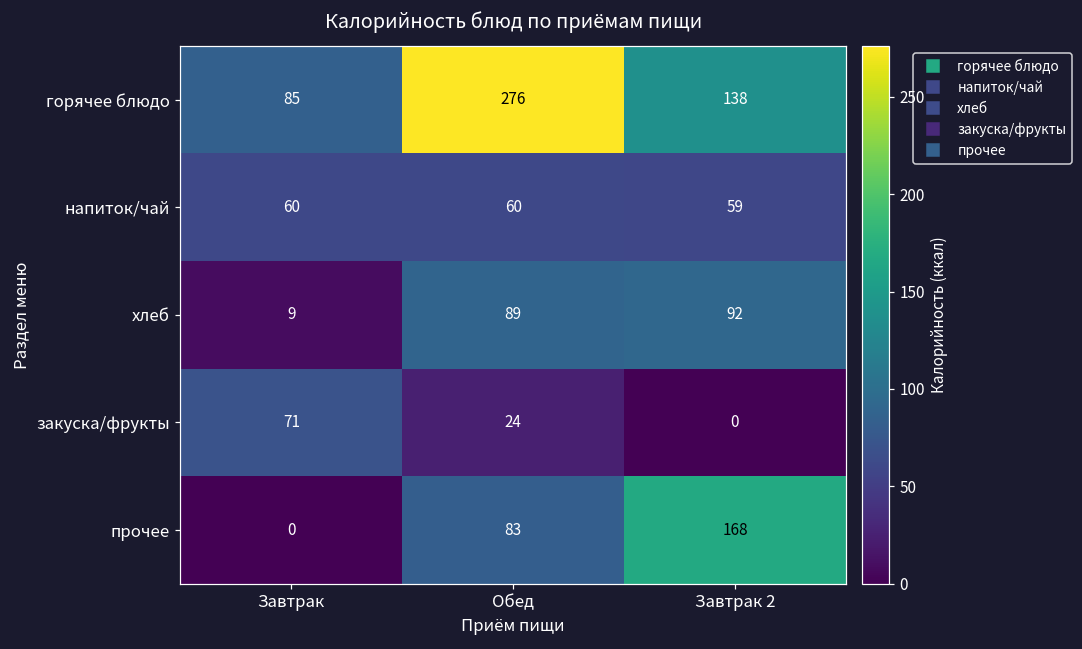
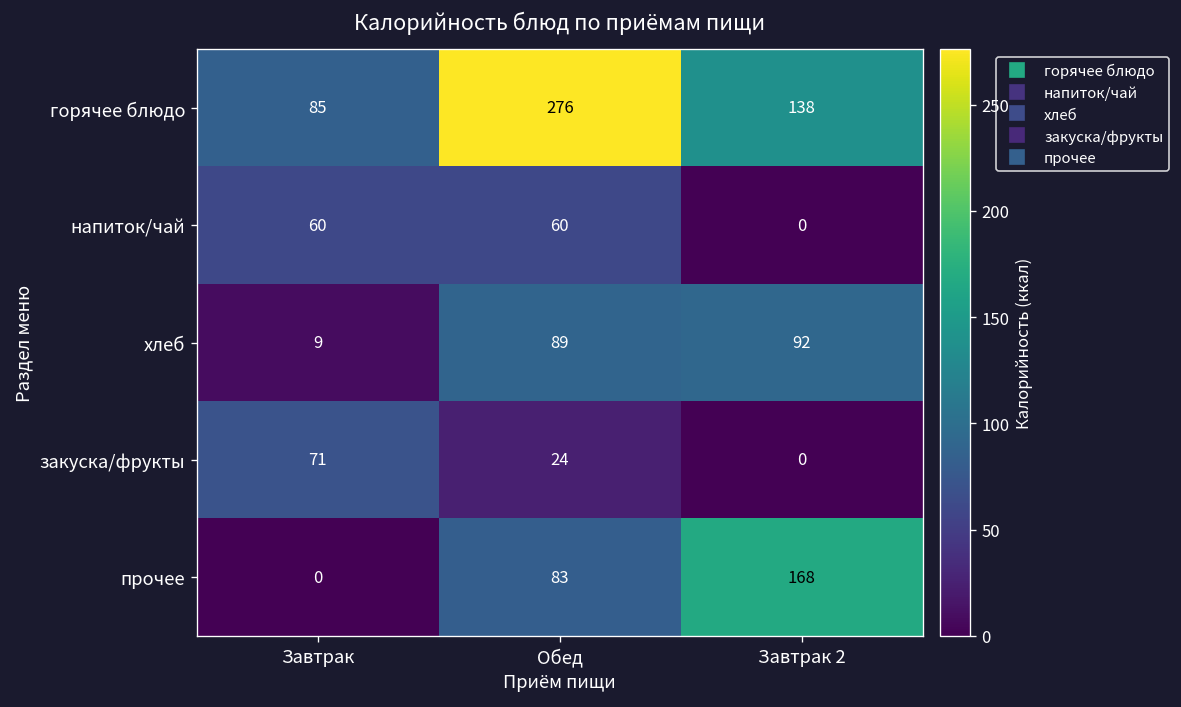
напиток/чай, Завтрак 2: 59 -> 0
